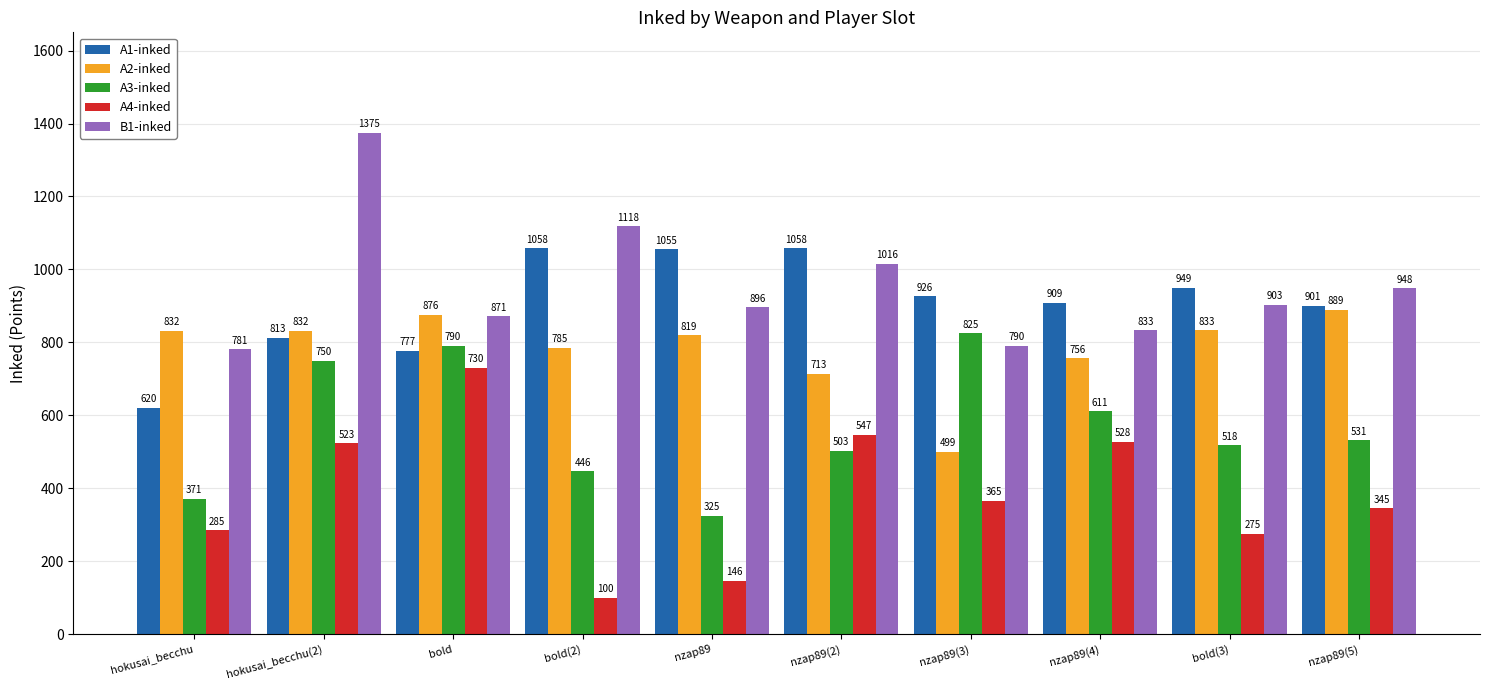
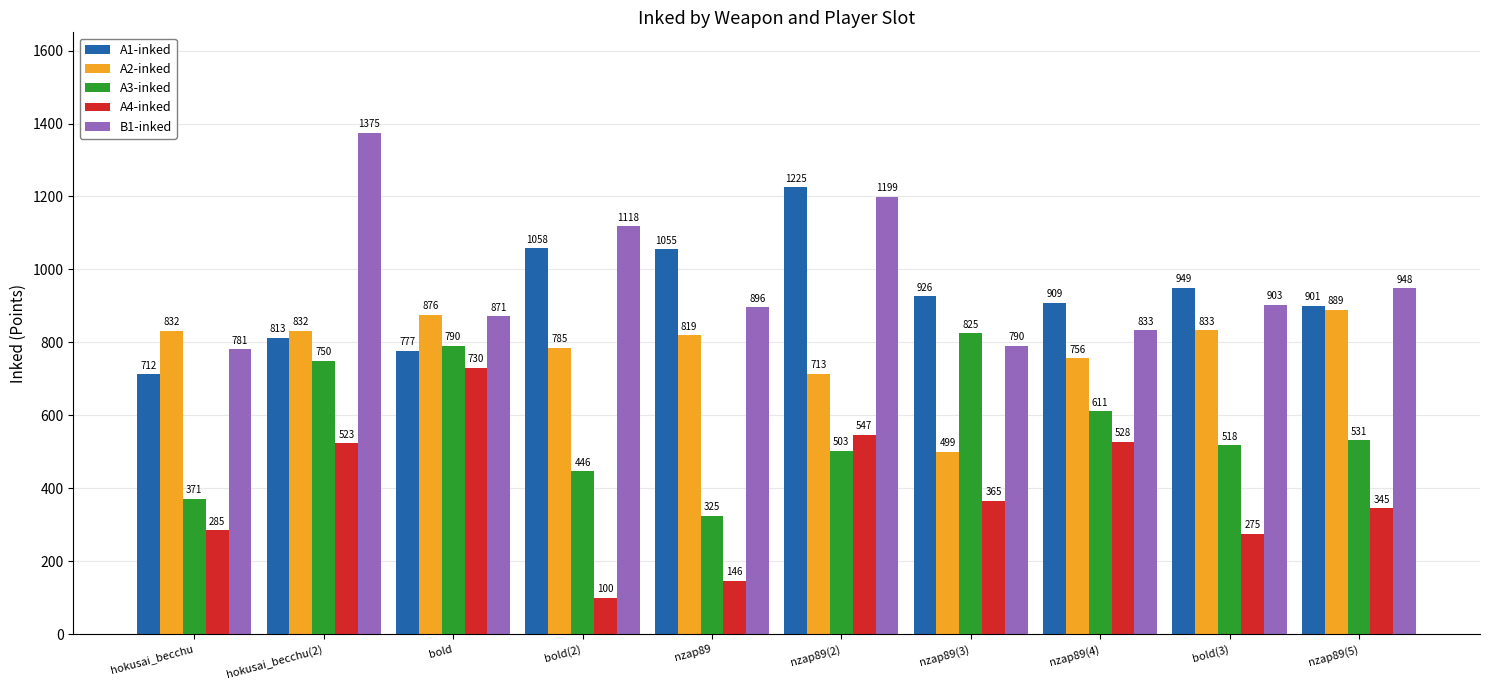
A1-inked, hokusai_becchu: 620 -> 712
A1-inked, nzap89(2): 1058 -> 1225
B1-inked, nzap89(2): 1016 -> 1199
